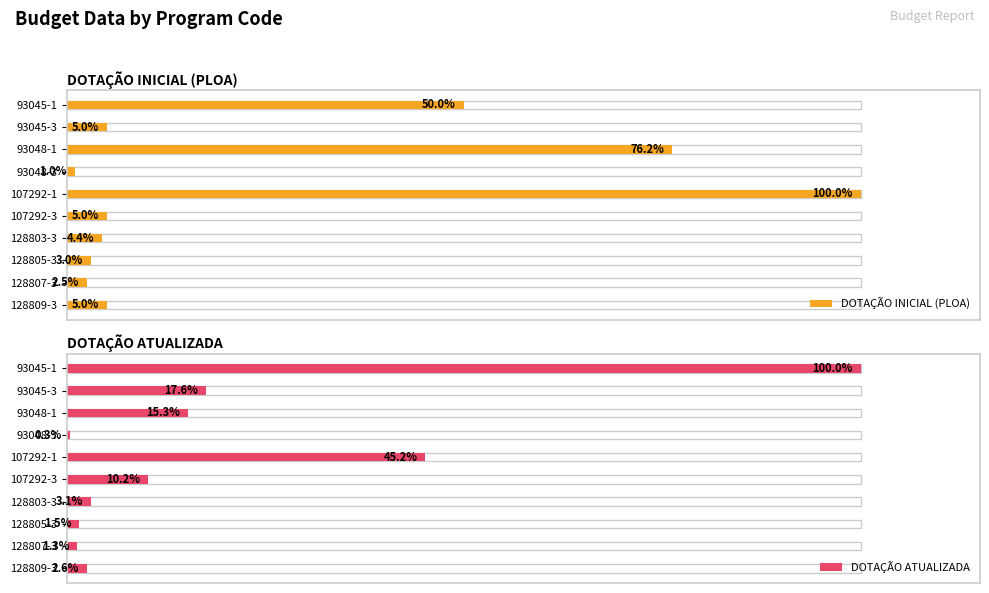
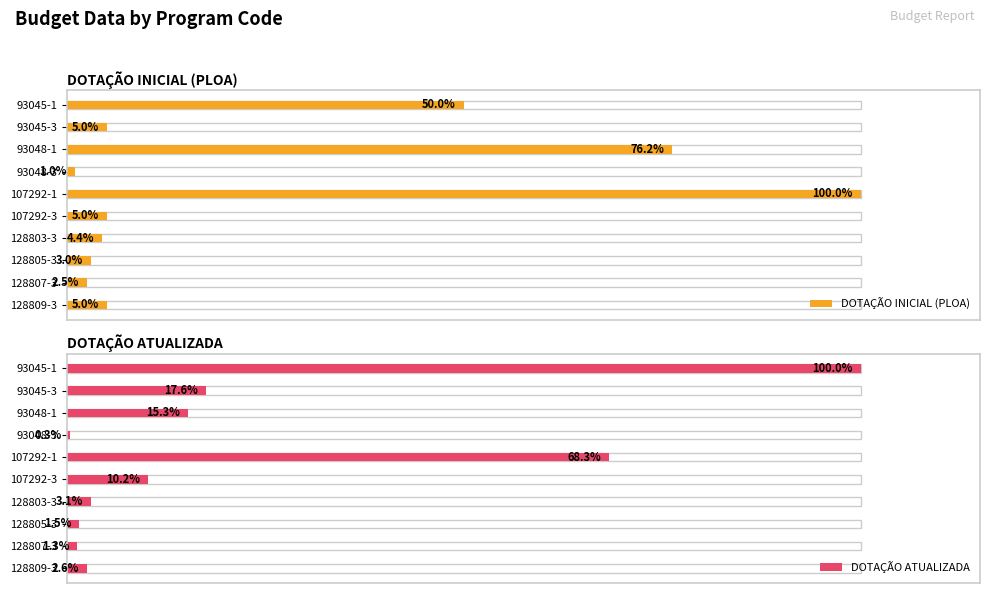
DOTAÇÃO ATUALIZADA, DOTAÇÃO ATUALIZADA, 107292-1: 45.2% -> 68.3%
